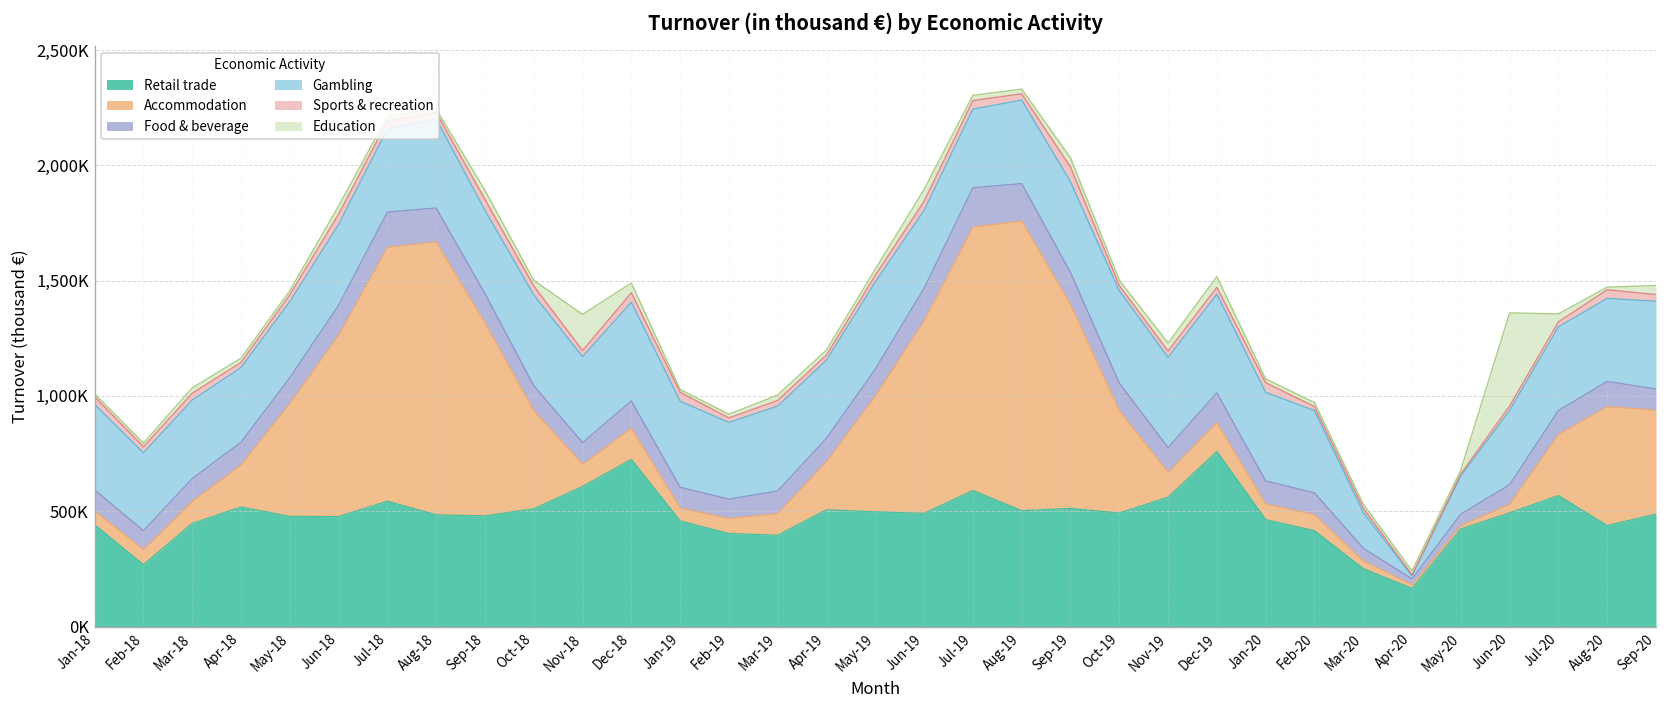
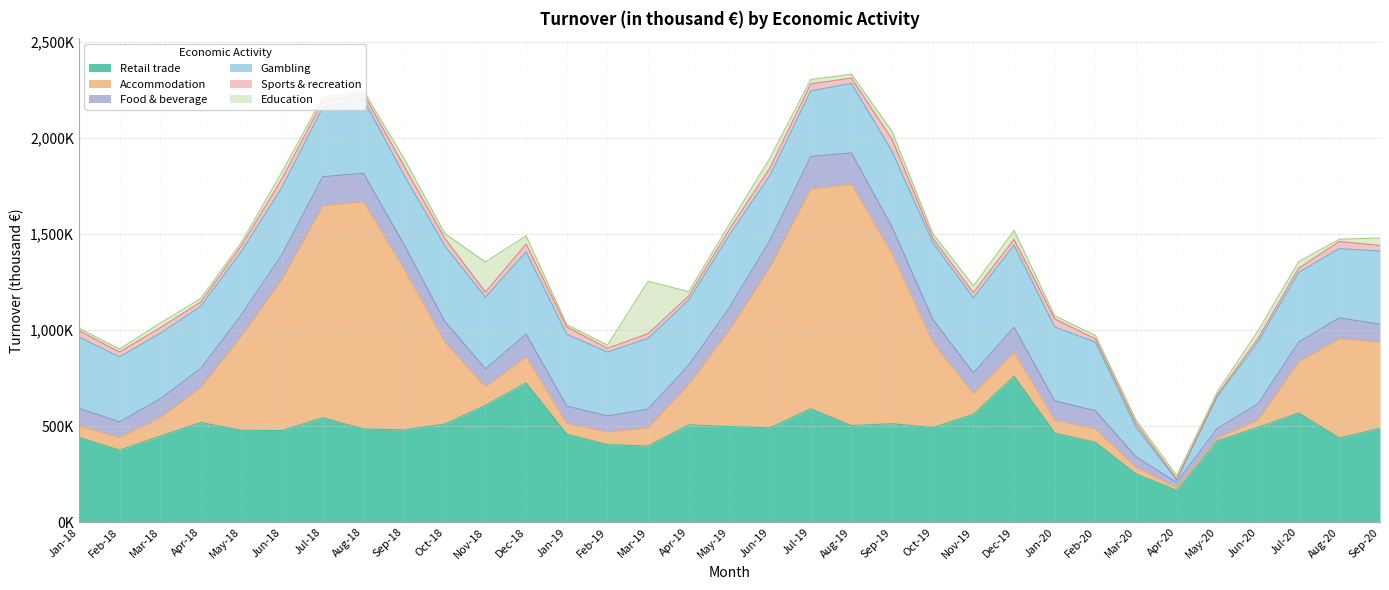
Retail trade, Feb-18: 270,000 -> 370,000
Education, Mar-19: 20,000 -> 270,000
Education, Jun-20: 400,000 -> 40,000
